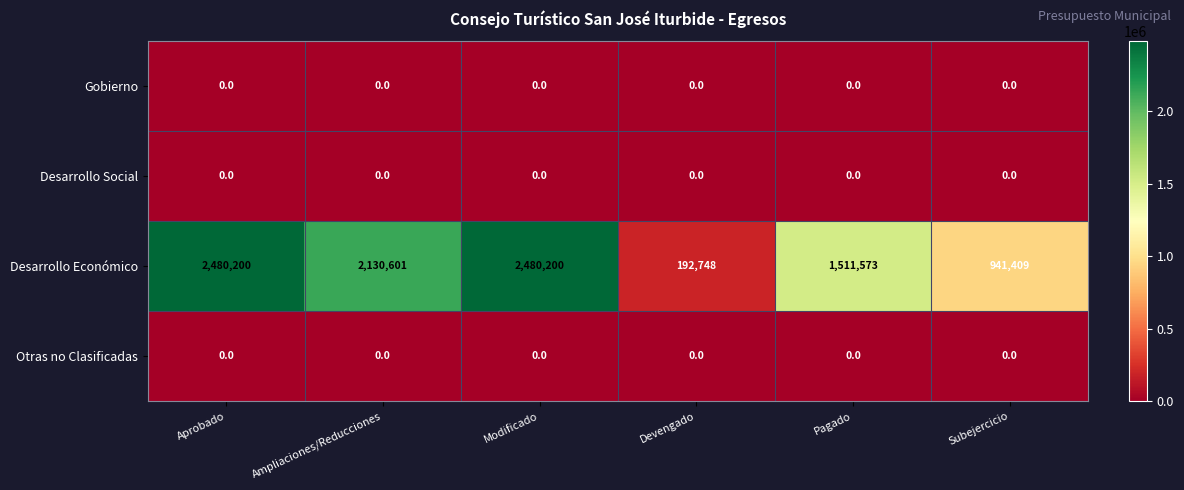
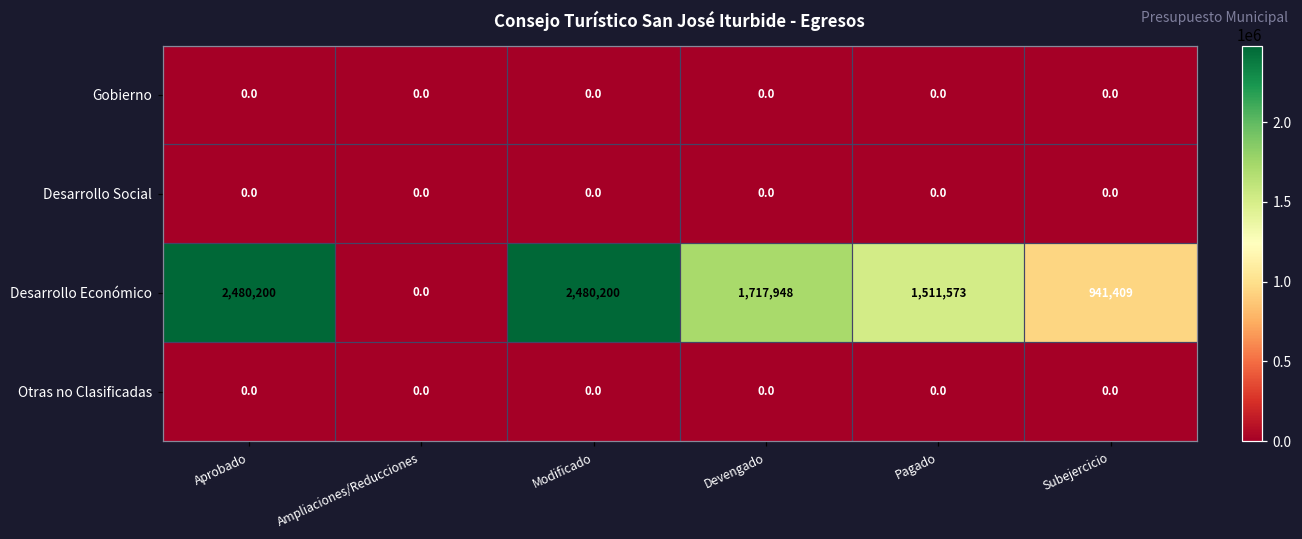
Desarrollo Económico, Ampliaciones/Reducciones: 2,130,601 -> 0.0
Desarrollo Económico, Devengado: 192,748 -> 1,717,948
